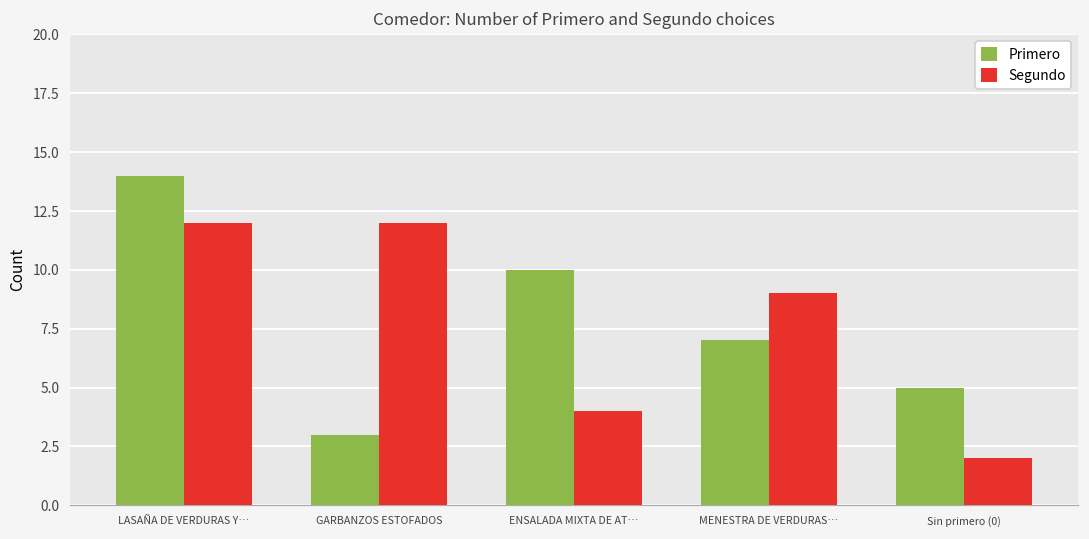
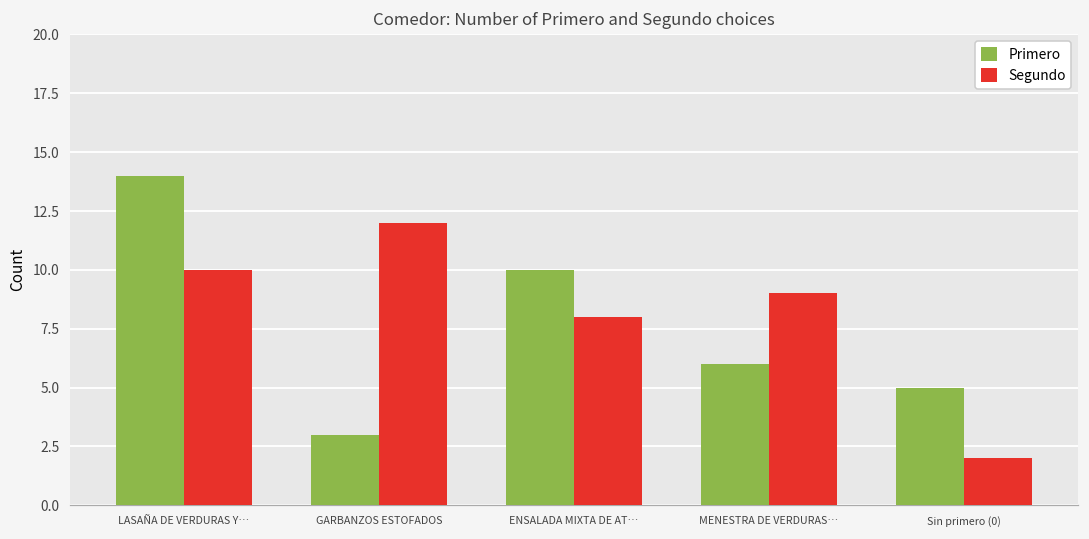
Segundo, LASAÑA DE VERDURAS Y…: 12 -> 10
Segundo, ENSALADA MIXTA DE AT…: 4 -> 8
Primero, MENESTRA DE VERDURAS…: 7 -> 6
